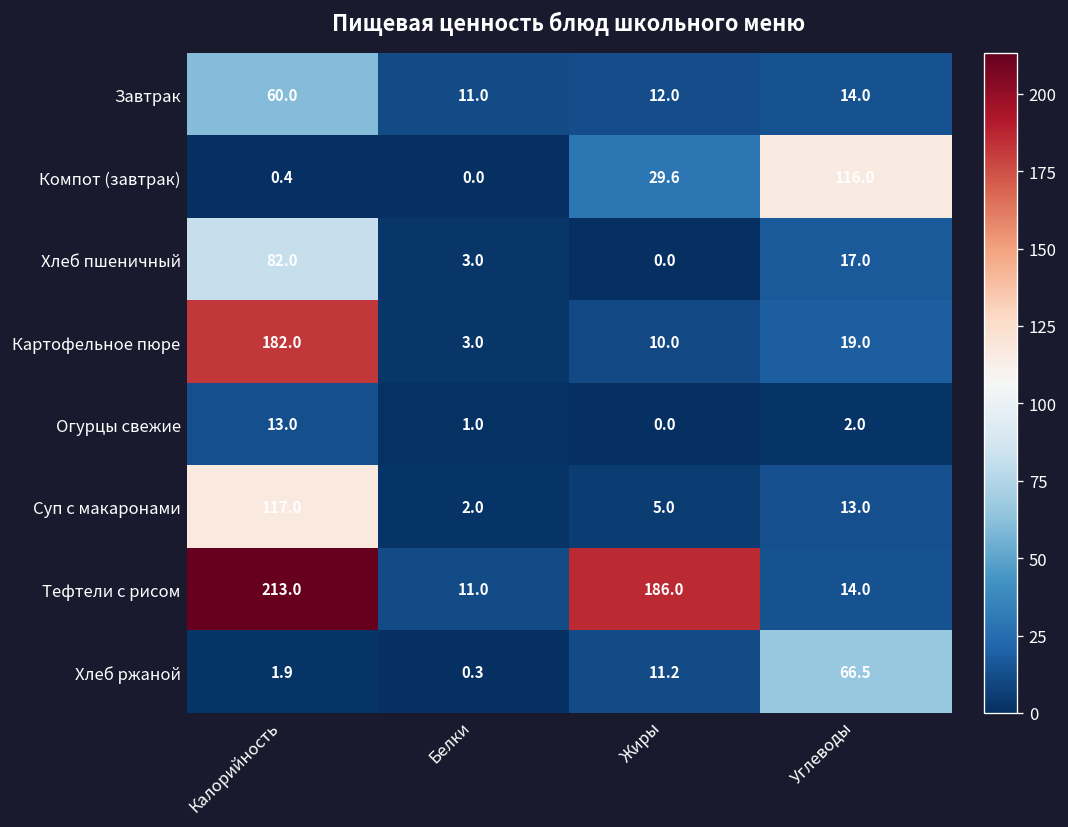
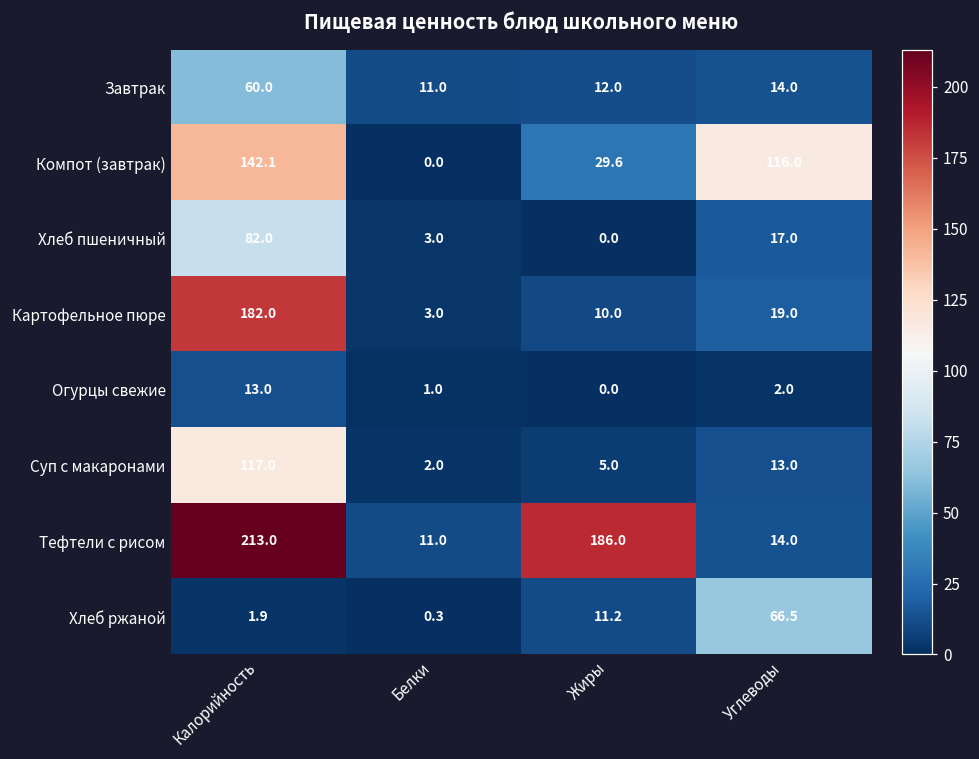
Компот (завтрак), Калорийность: 0.4 -> 142.1
